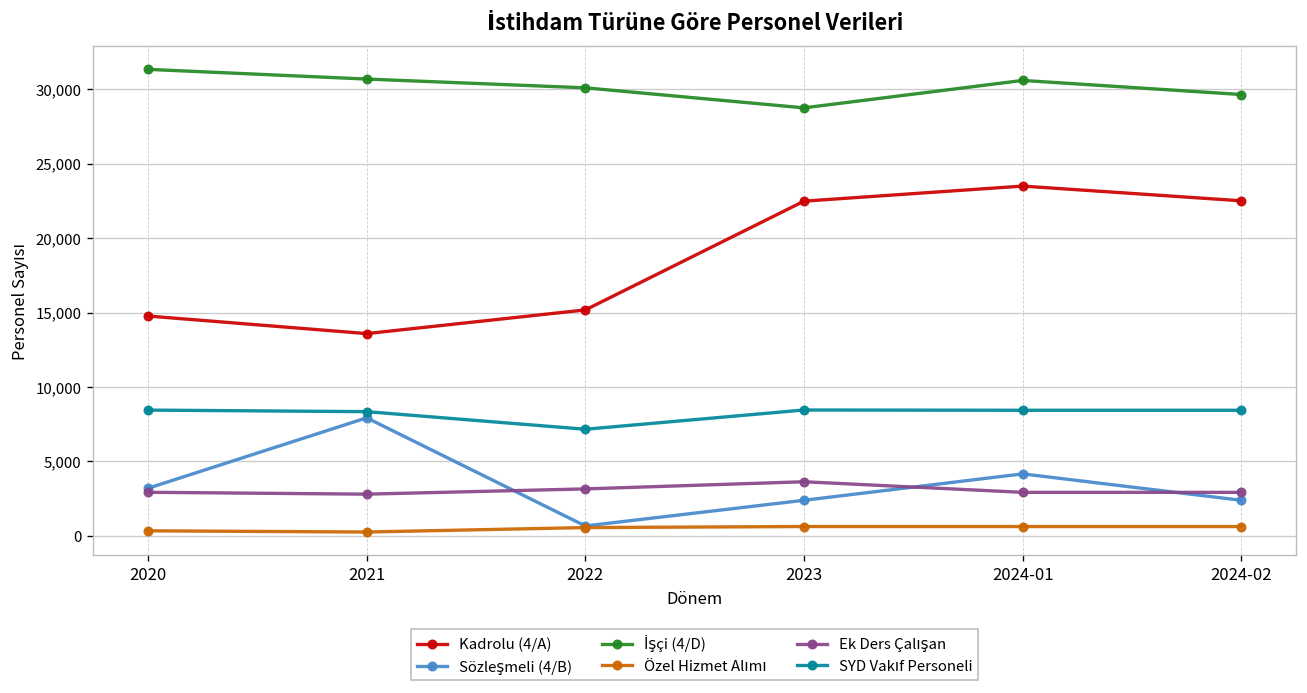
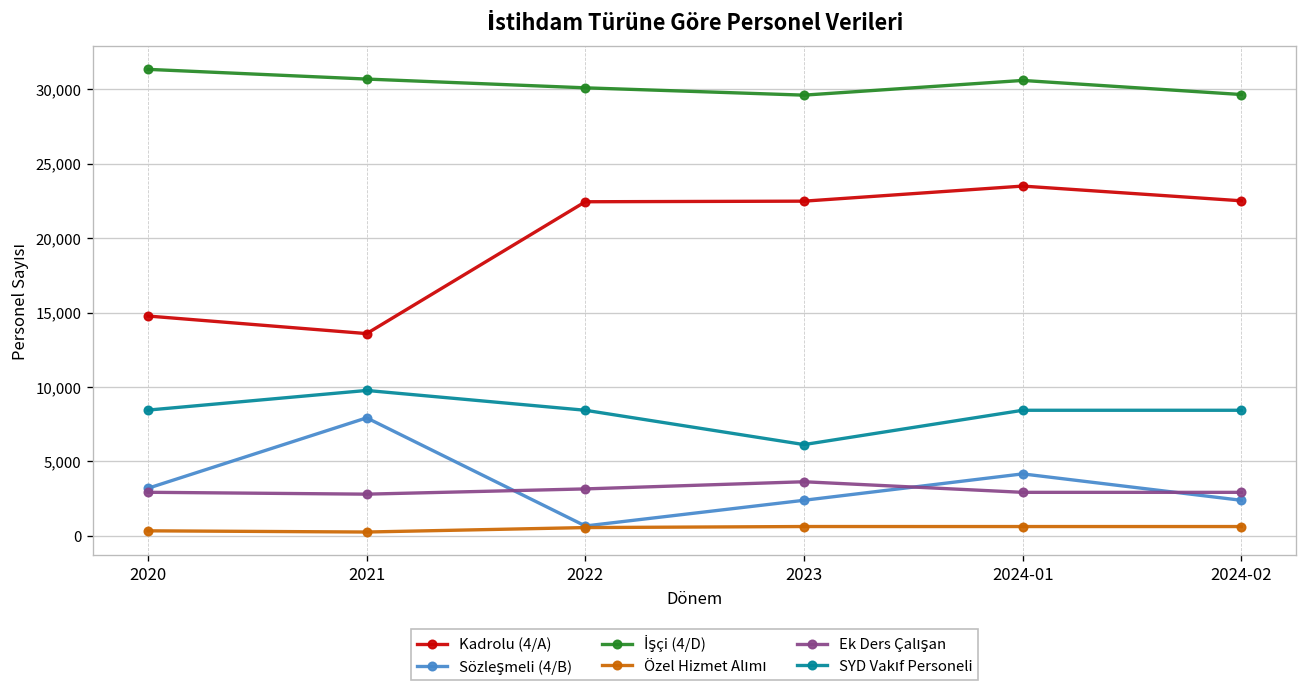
SYD Vakıf Personeli, 2021: 8,300 -> 9,800
Kadrolu (4/A), 2022: 15,200 -> 22,400
SYD Vakıf Personeli, 2022: 7,200 -> 8,400
İşçi (4/D), 2023: 28,800 -> 29,600
SYD Vakıf Personeli, 2023: 8,500 -> 6,100
